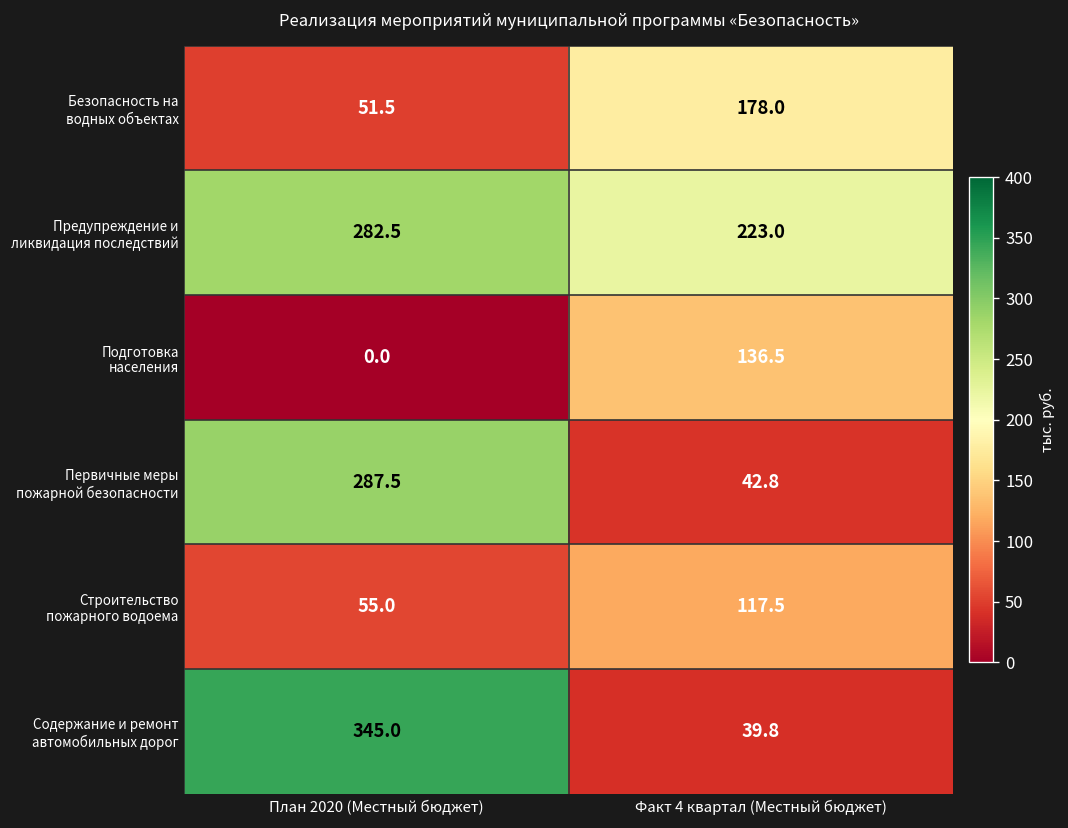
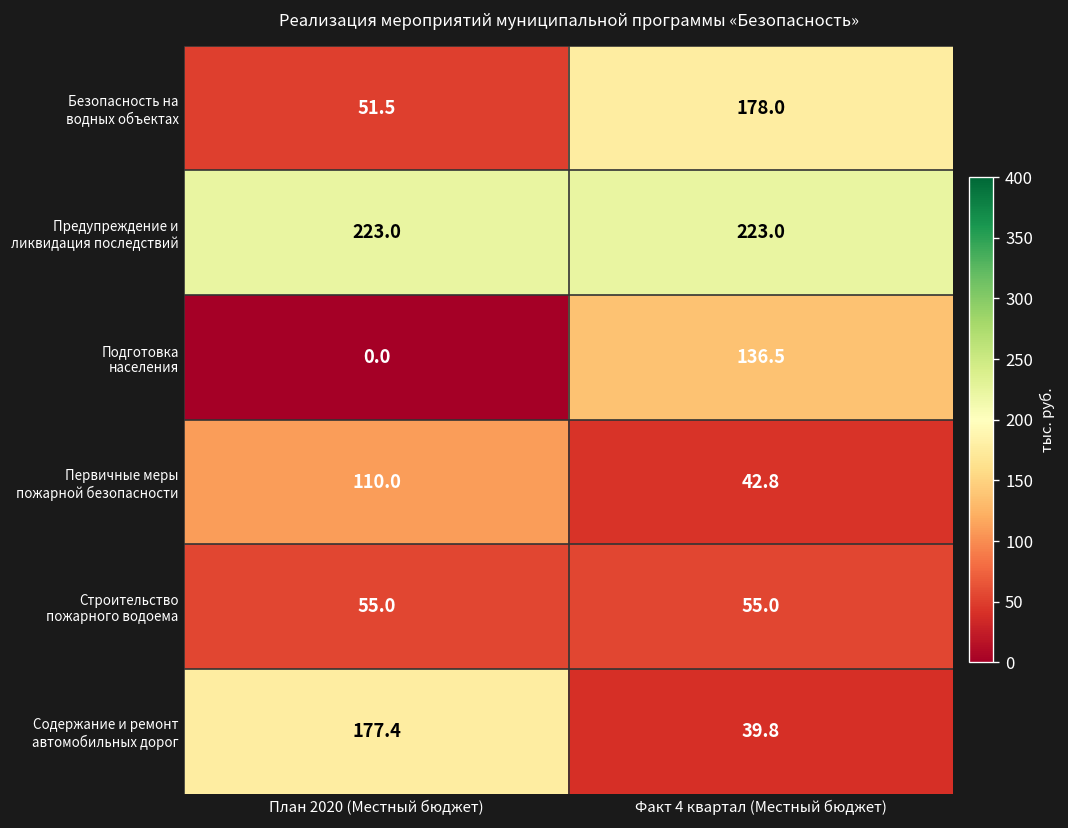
Предупреждение и ликвидация последствий, План 2020 (Местный бюджет): 282.5 -> 223.0
Первичные меры пожарной безопасности, План 2020 (Местный бюджет): 287.5 -> 110.0
Строительство пожарного водоема, Факт 4 квартал (Местный бюджет): 117.5 -> 55.0
Содержание и ремонт автомобильных дорог, План 2020 (Местный бюджет): 345.0 -> 177.4
